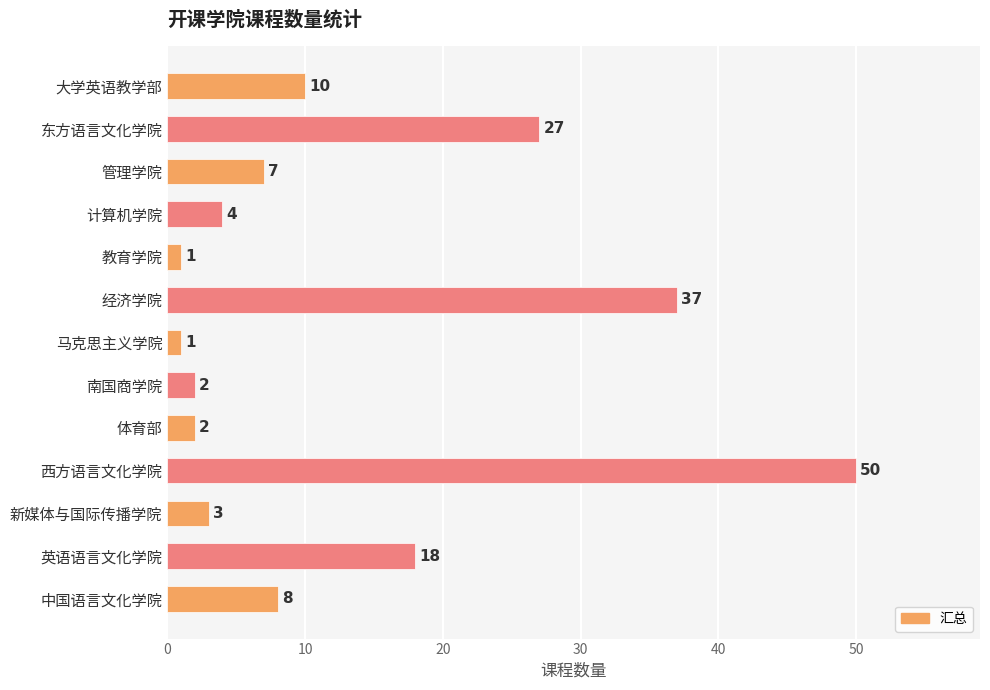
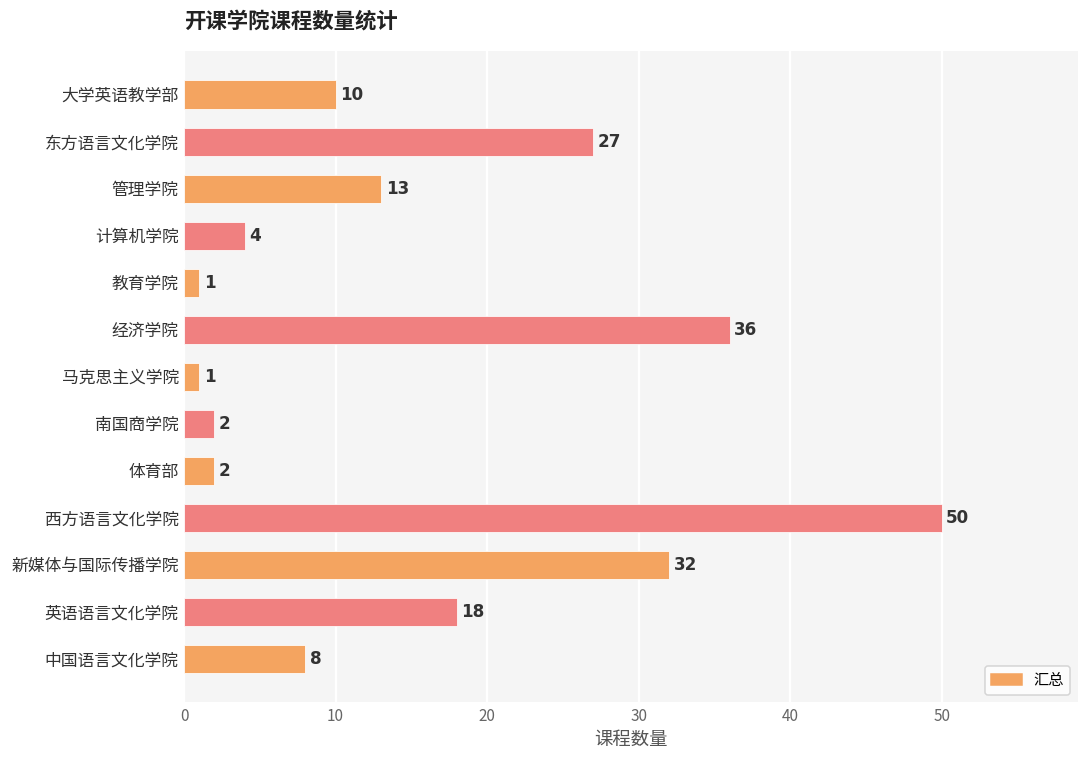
管理学院: 7 -> 13
经济学院: 37 -> 36
新媒体与国际传播学院: 3 -> 32
